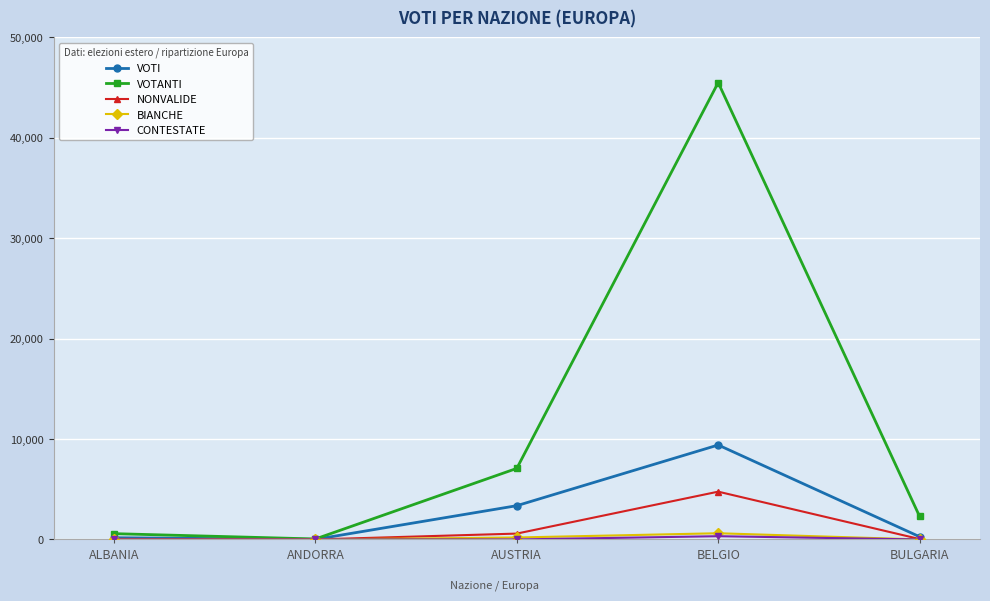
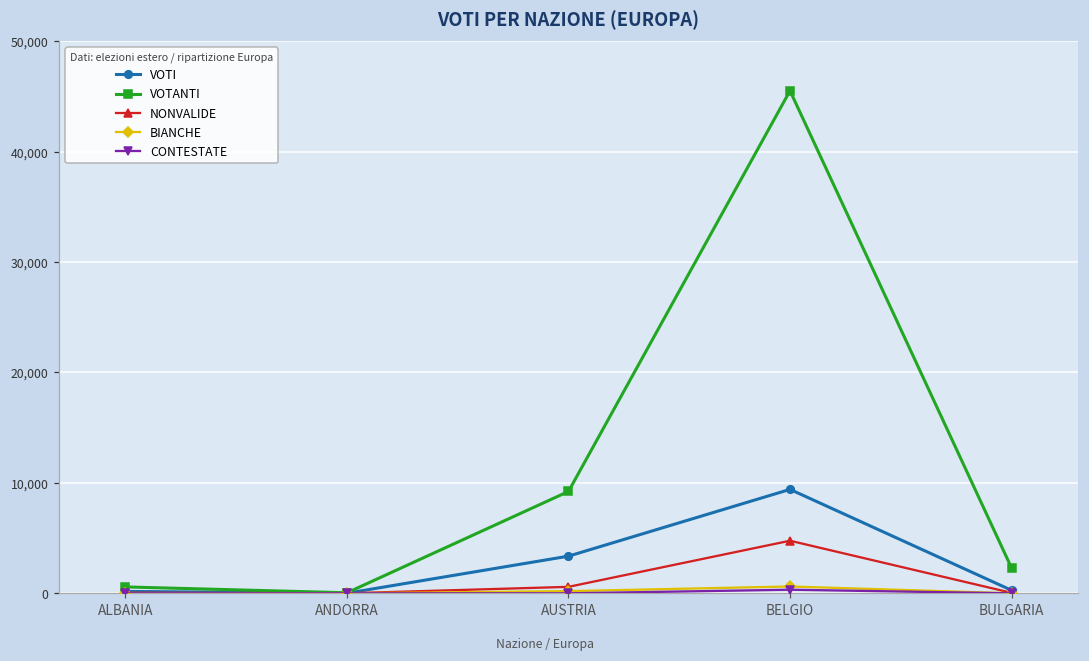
VOTANTI, AUSTRIA: 7,100 -> 9,200
